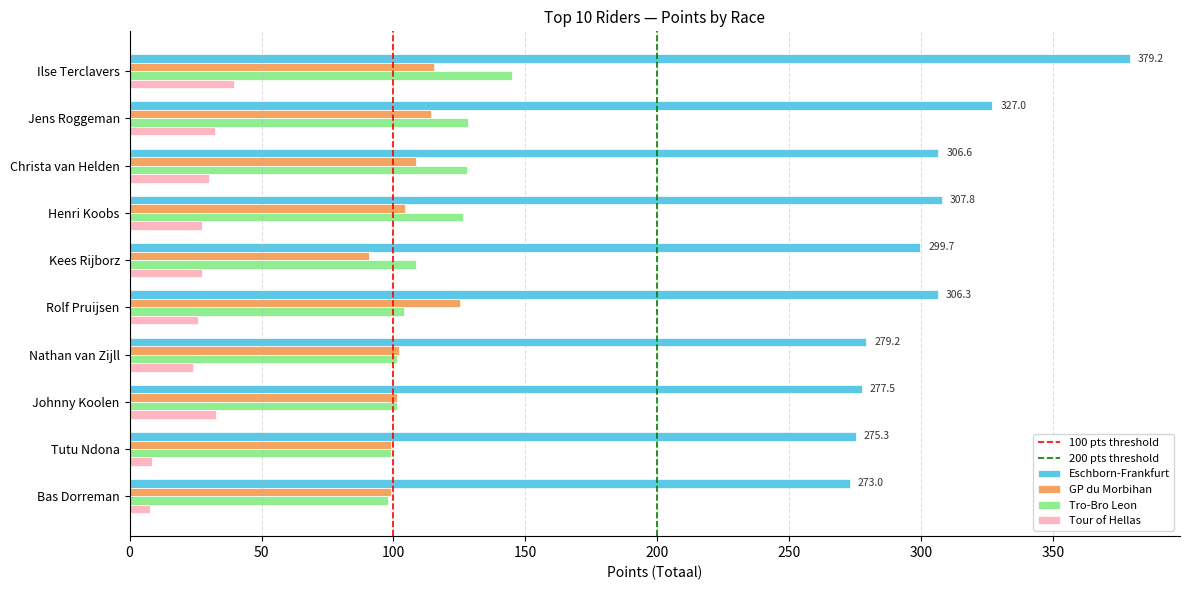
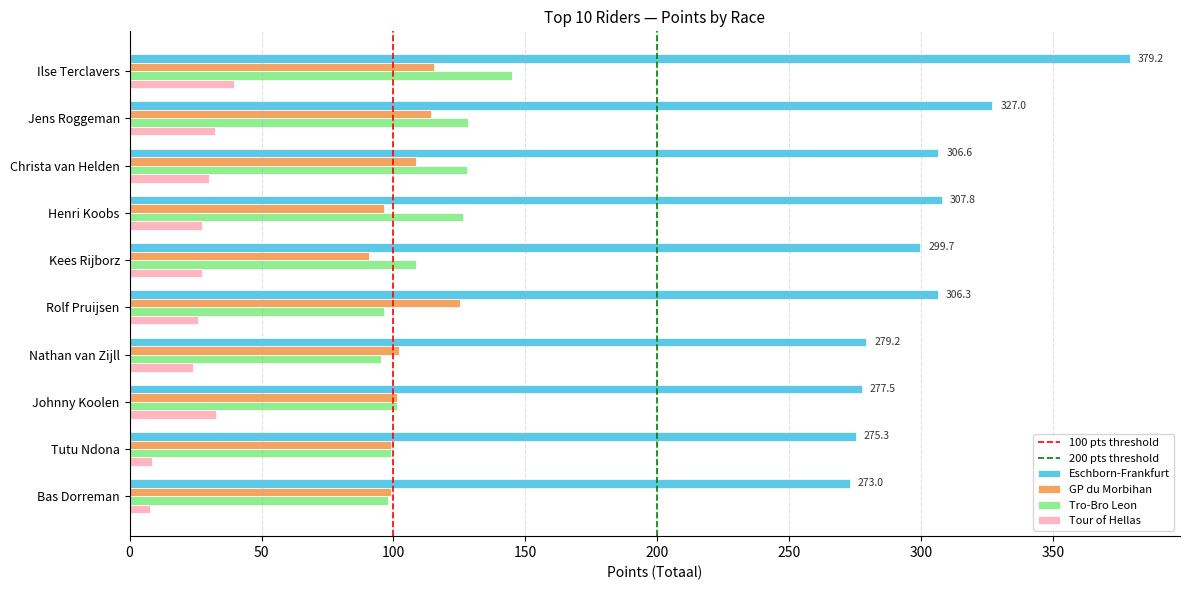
GP du Morbihan, Henri Koobs: 105 -> 96
Tro-Bro Leon, Rolf Pruijsen: 104 -> 97
Tro-Bro Leon, Nathan van Zijll: 102 -> 95
